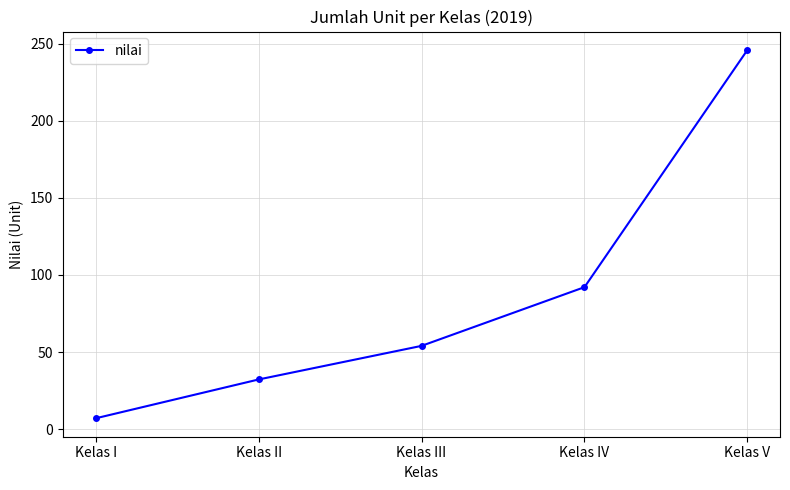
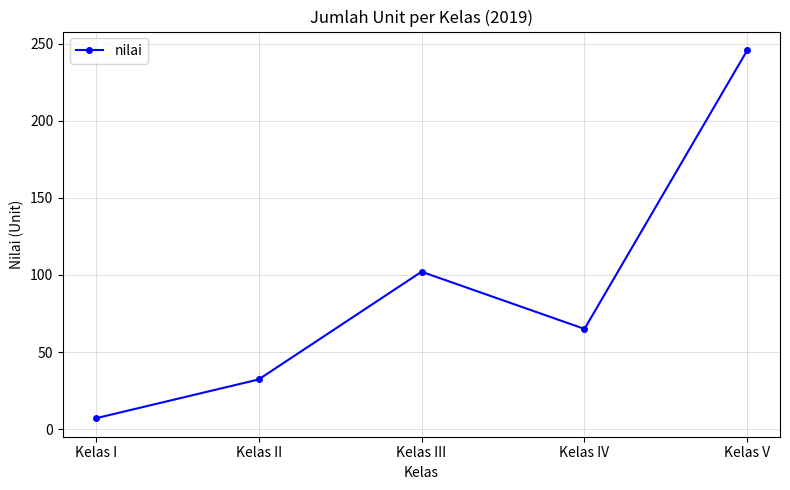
Kelas III: 54 -> 102
Kelas IV: 92 -> 65
